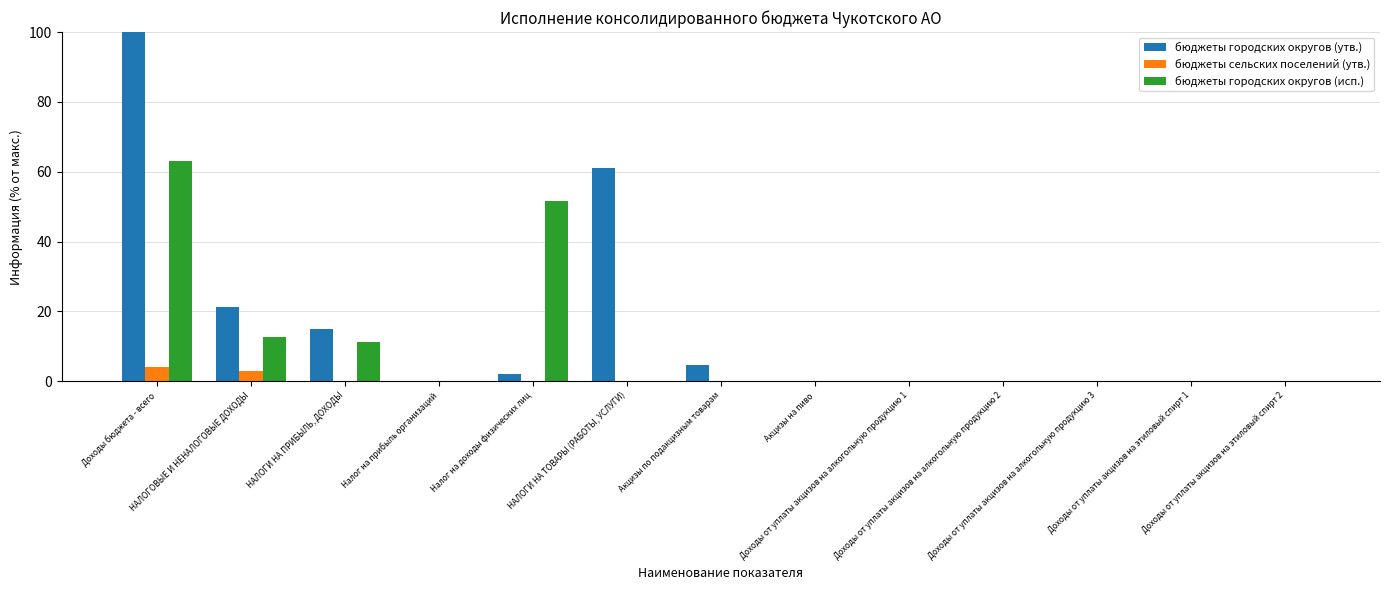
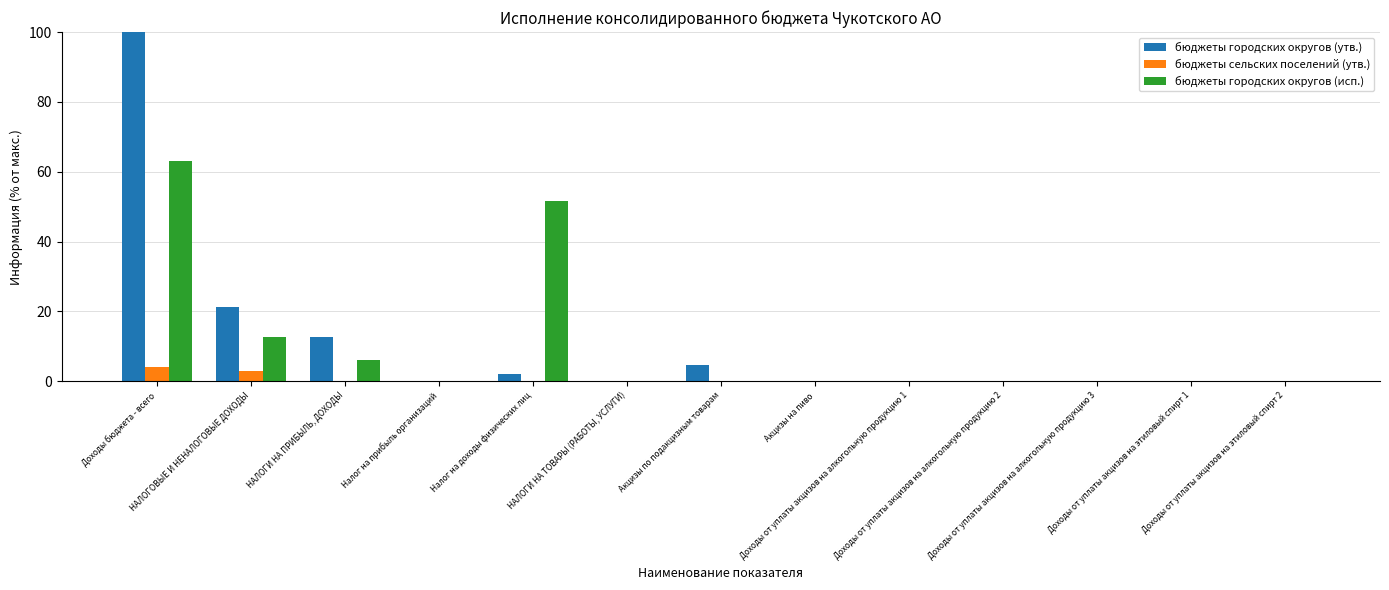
бюджеты городских округов (утв.), НАЛОГИ НА ПРИБЫЛЬ, ДОХОДЫ: 15 -> 13
бюджеты городских округов (исп.), НАЛОГИ НА ПРИБЫЛЬ, ДОХОДЫ: 11 -> 6
бюджеты городских округов (утв.), НАЛОГИ НА ТОВАРЫ (РАБОТЫ, УСЛУГИ): 61 -> 0
